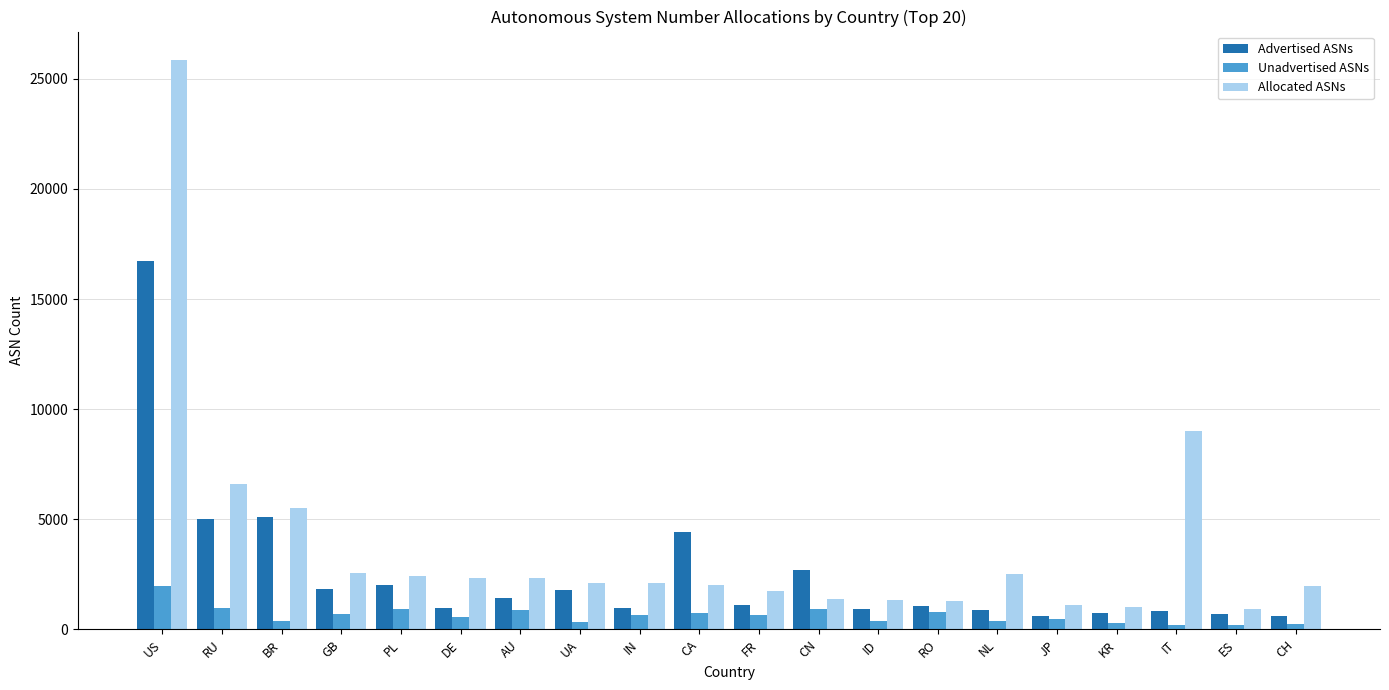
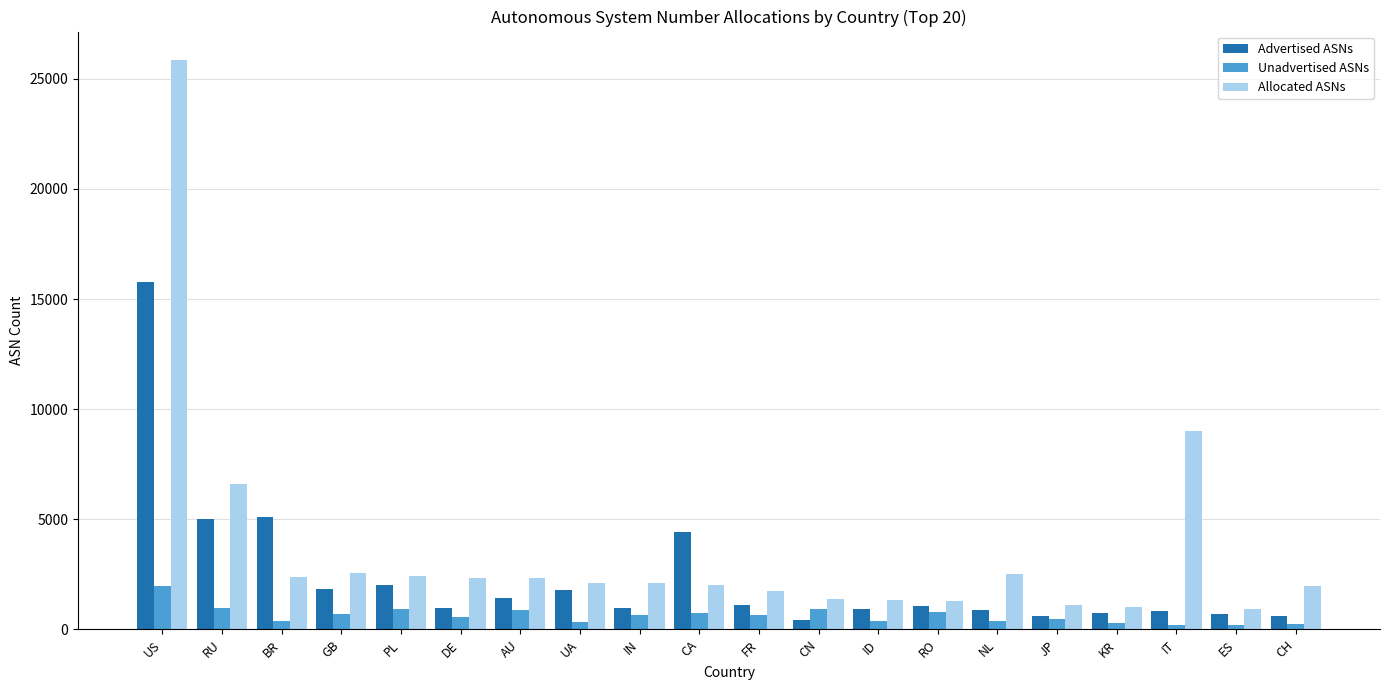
Advertised ASNs, US: 16700 -> 15800
Allocated ASNs, BR: 5500 -> 2400
Advertised ASNs, CN: 2700 -> 400
